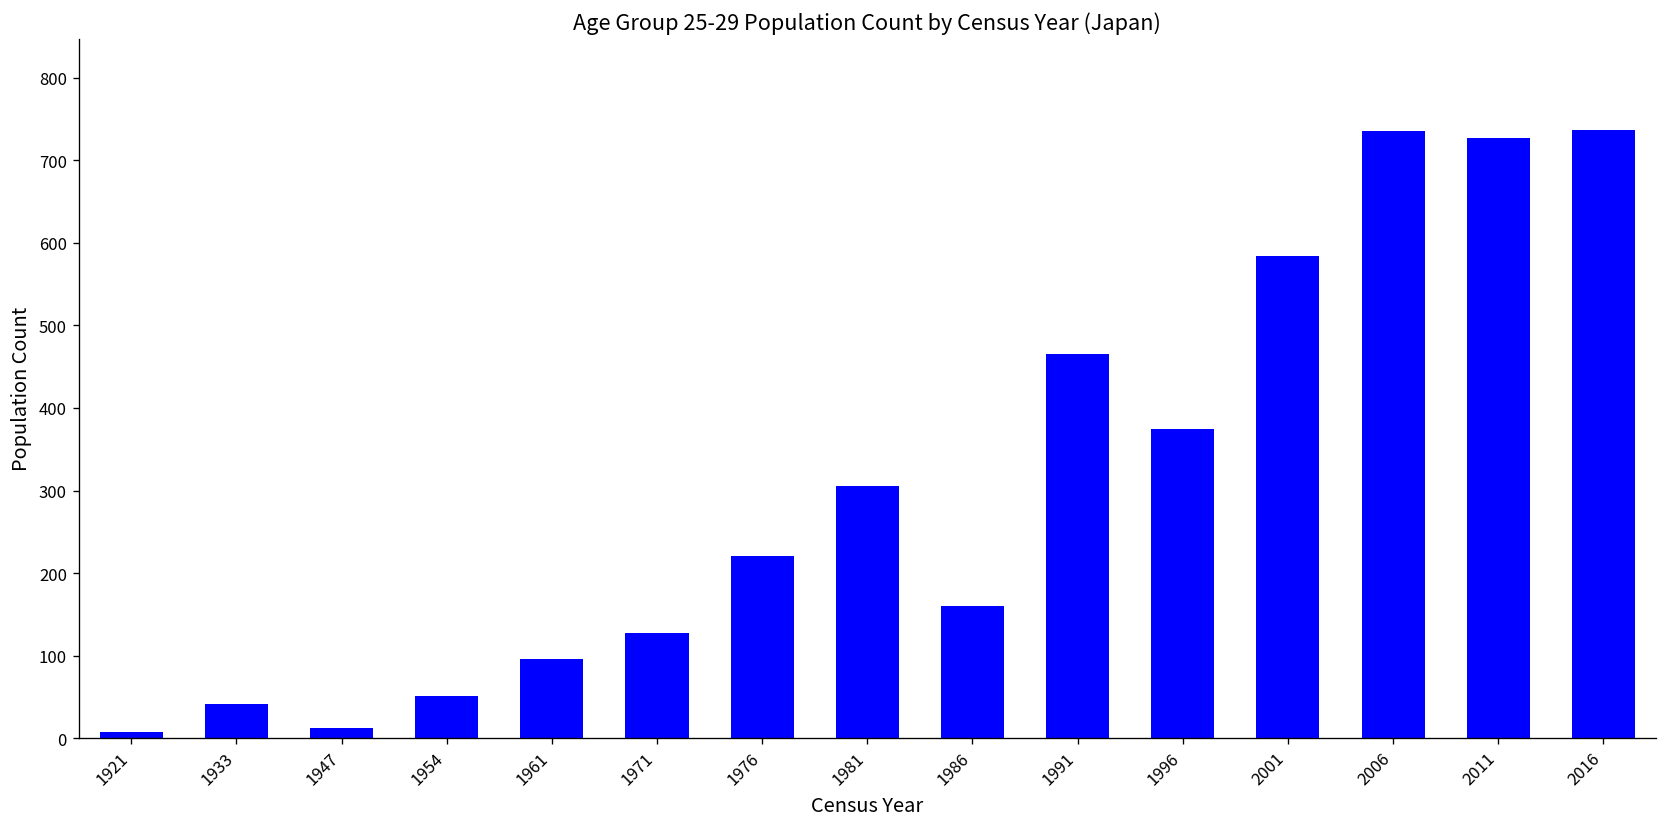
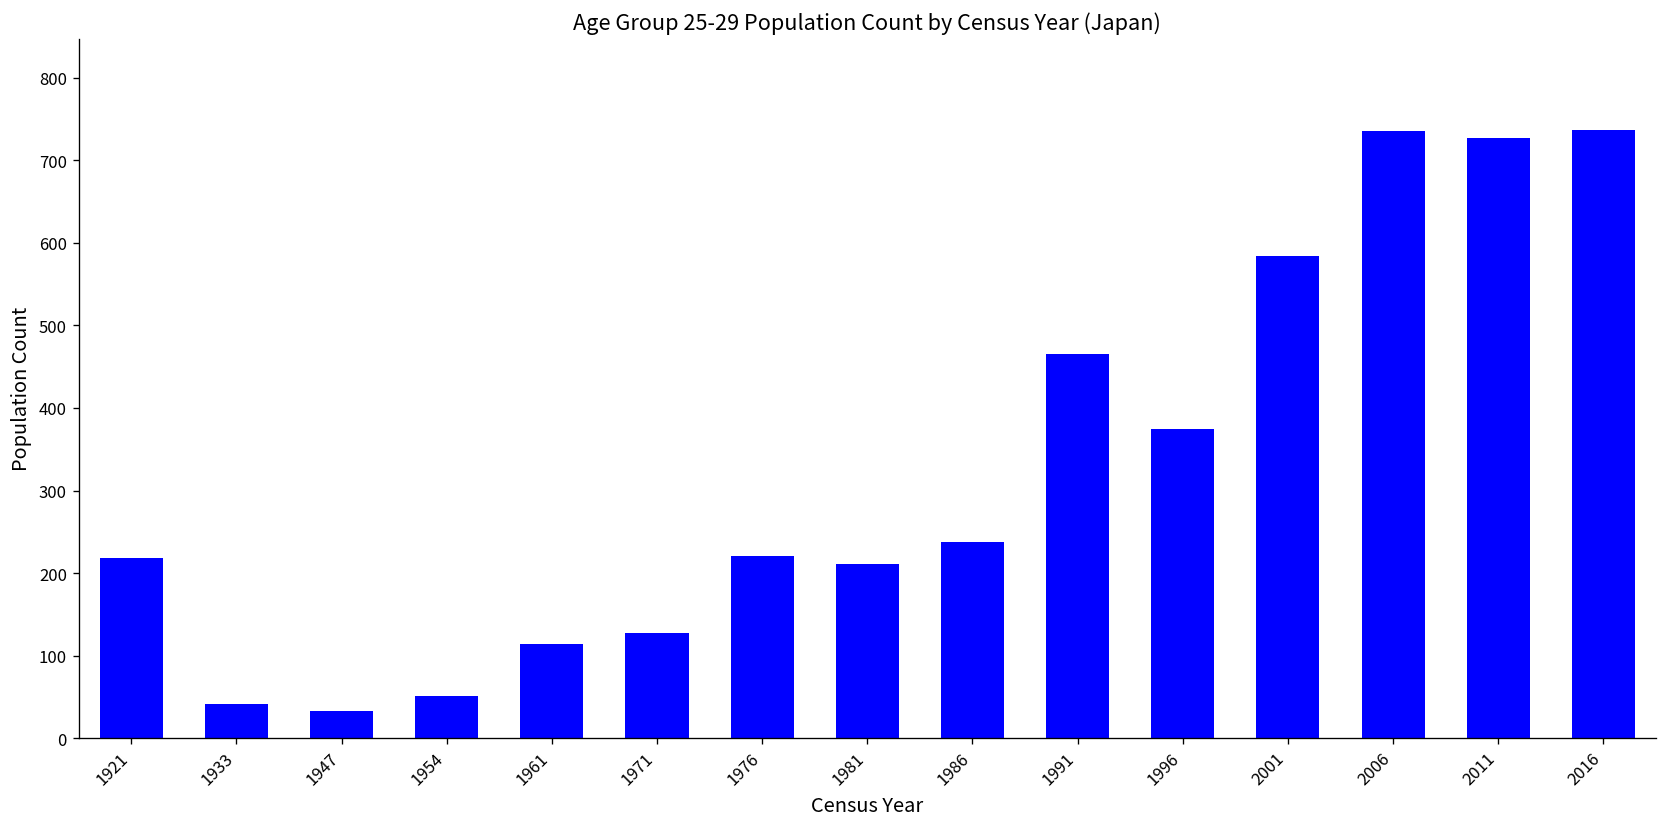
1921: 10 -> 220
1947: 10 -> 30
1961: 100 -> 110
1981: 310 -> 210
1986: 160 -> 240
